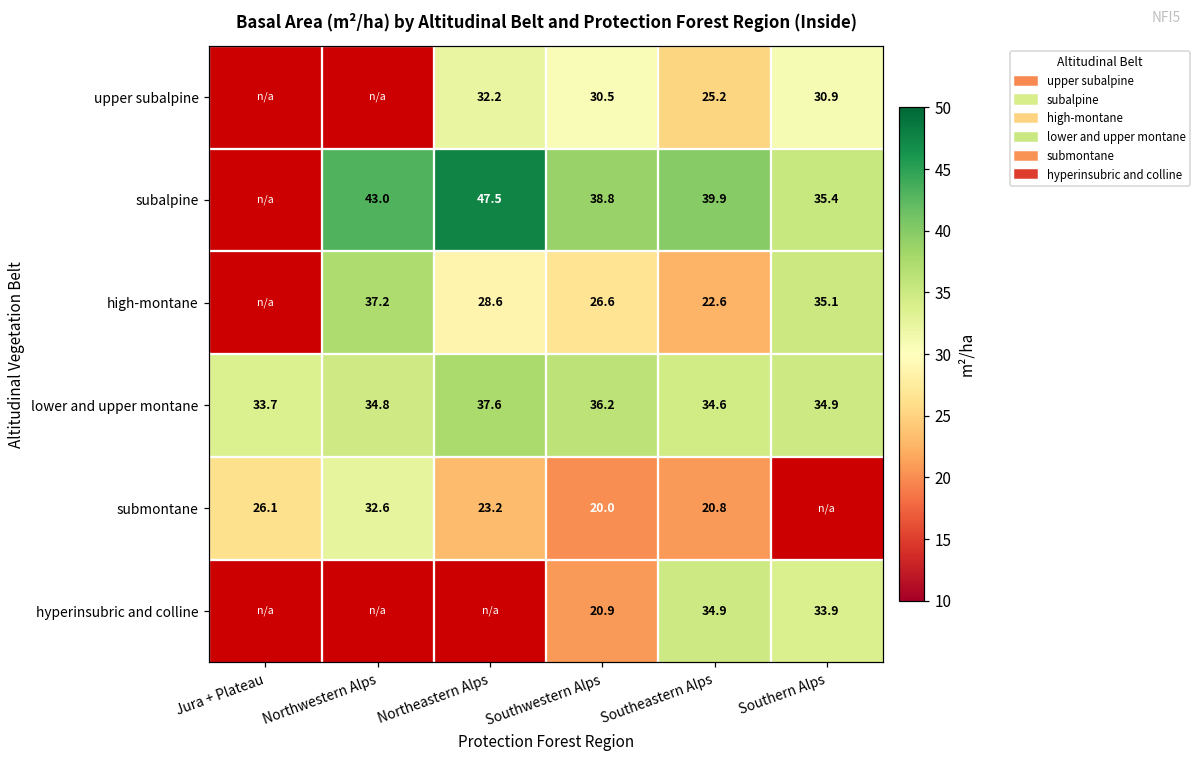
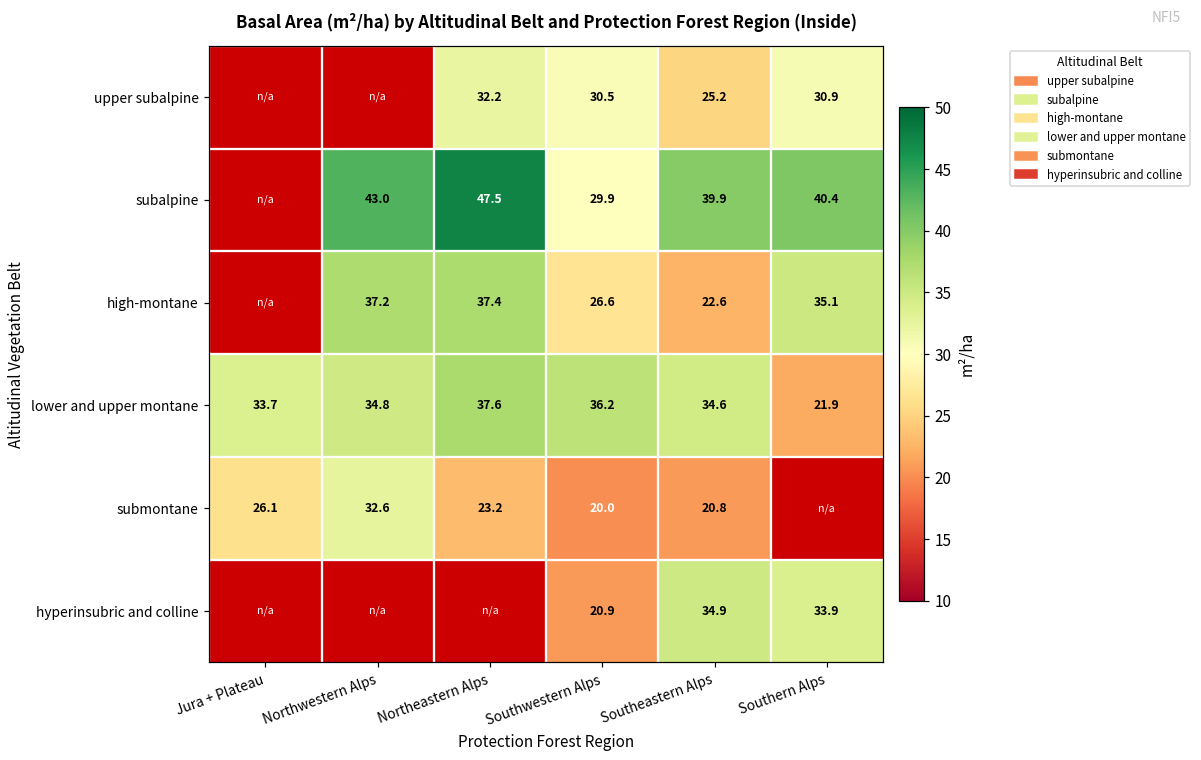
subalpine, Southwestern Alps: 38.8 -> 29.9
subalpine, Southern Alps: 35.4 -> 40.4
high-montane, Northeastern Alps: 28.6 -> 37.4
lower and upper montane, Southern Alps: 34.9 -> 21.9
